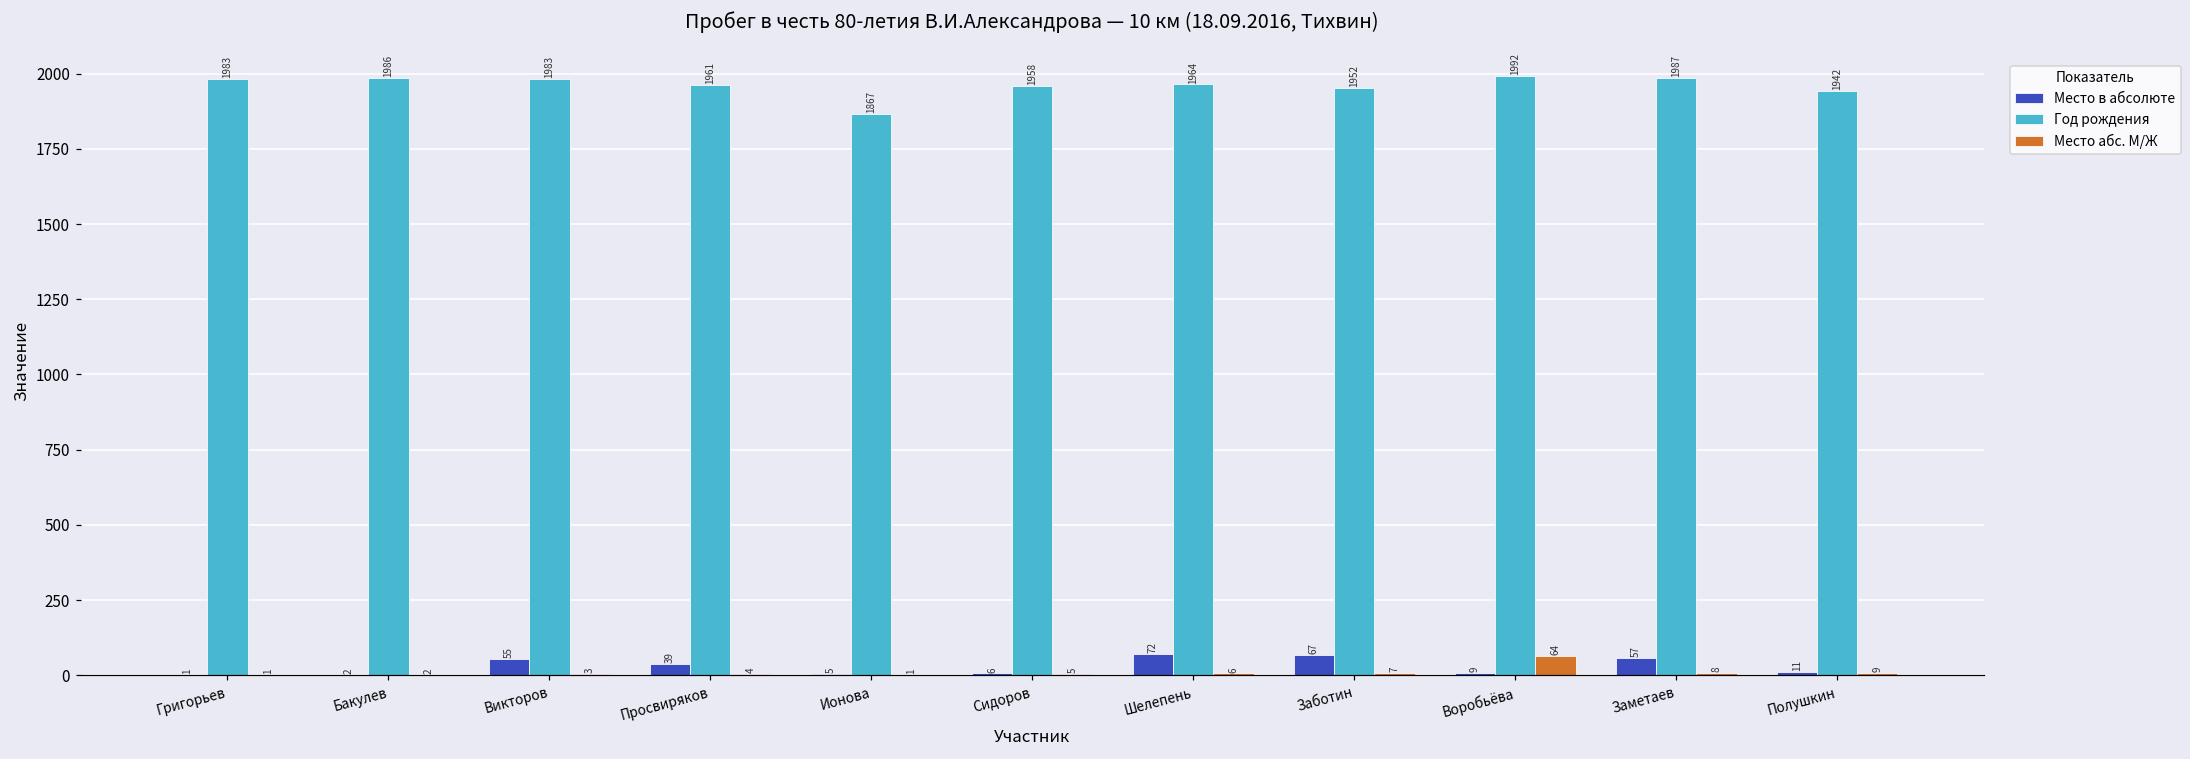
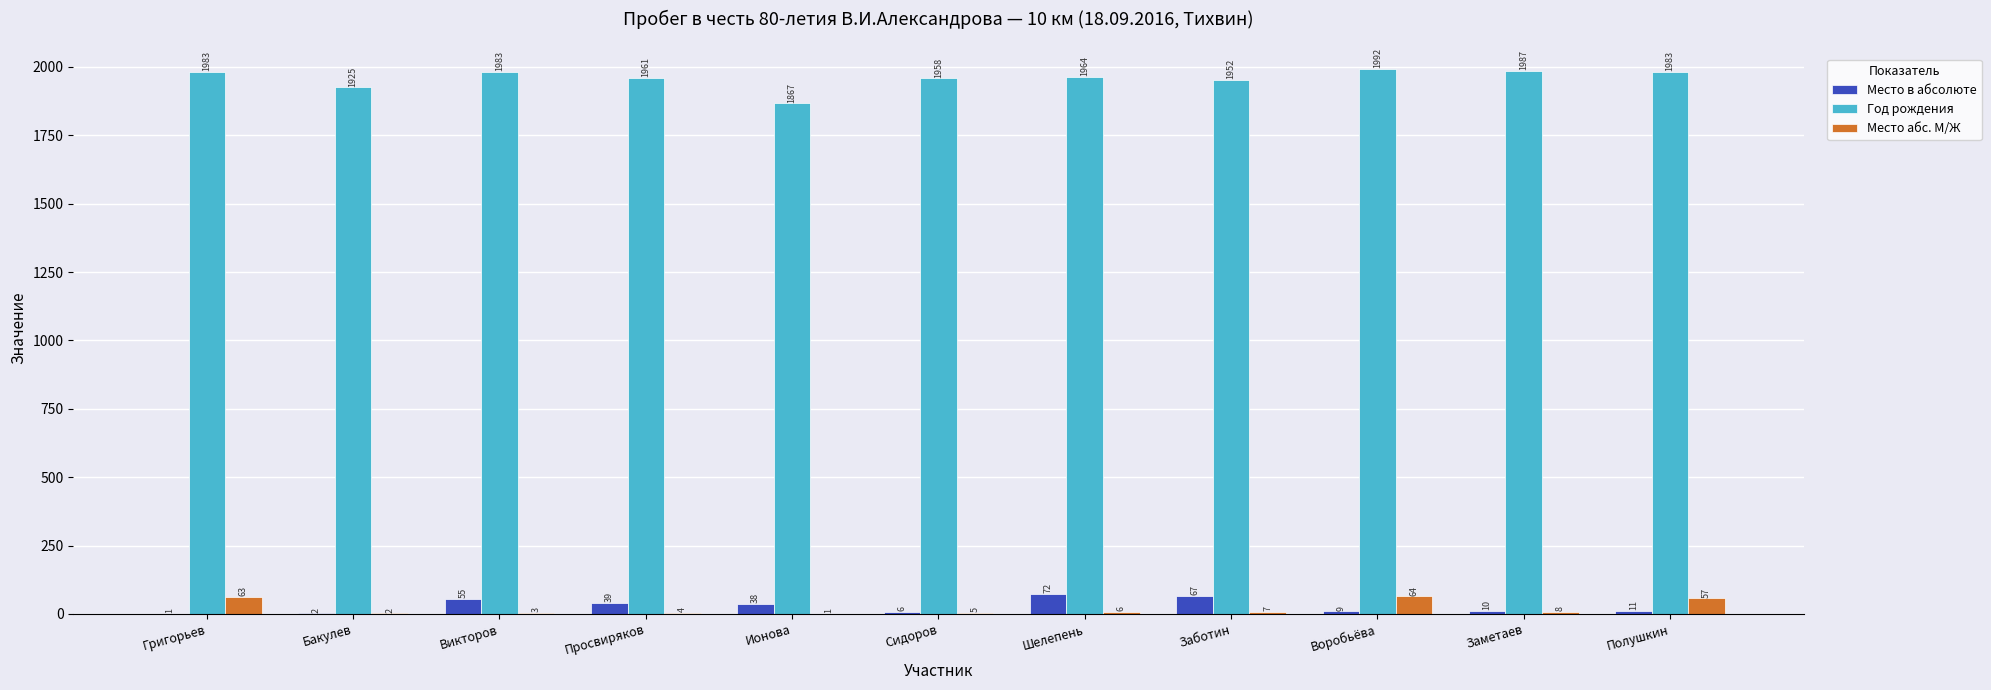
Место абс. М/Ж, Григорьев: 1 -> 63
Год рождения, Бакулев: 1986 -> 1925
Место в абсолюте, Ионова: 5 -> 38
Место в абсолюте, Заметаев: 57 -> 10
Год рождения, Полушкин: 1942 -> 1983
Место абс. М/Ж, Полушкин: 9 -> 57
